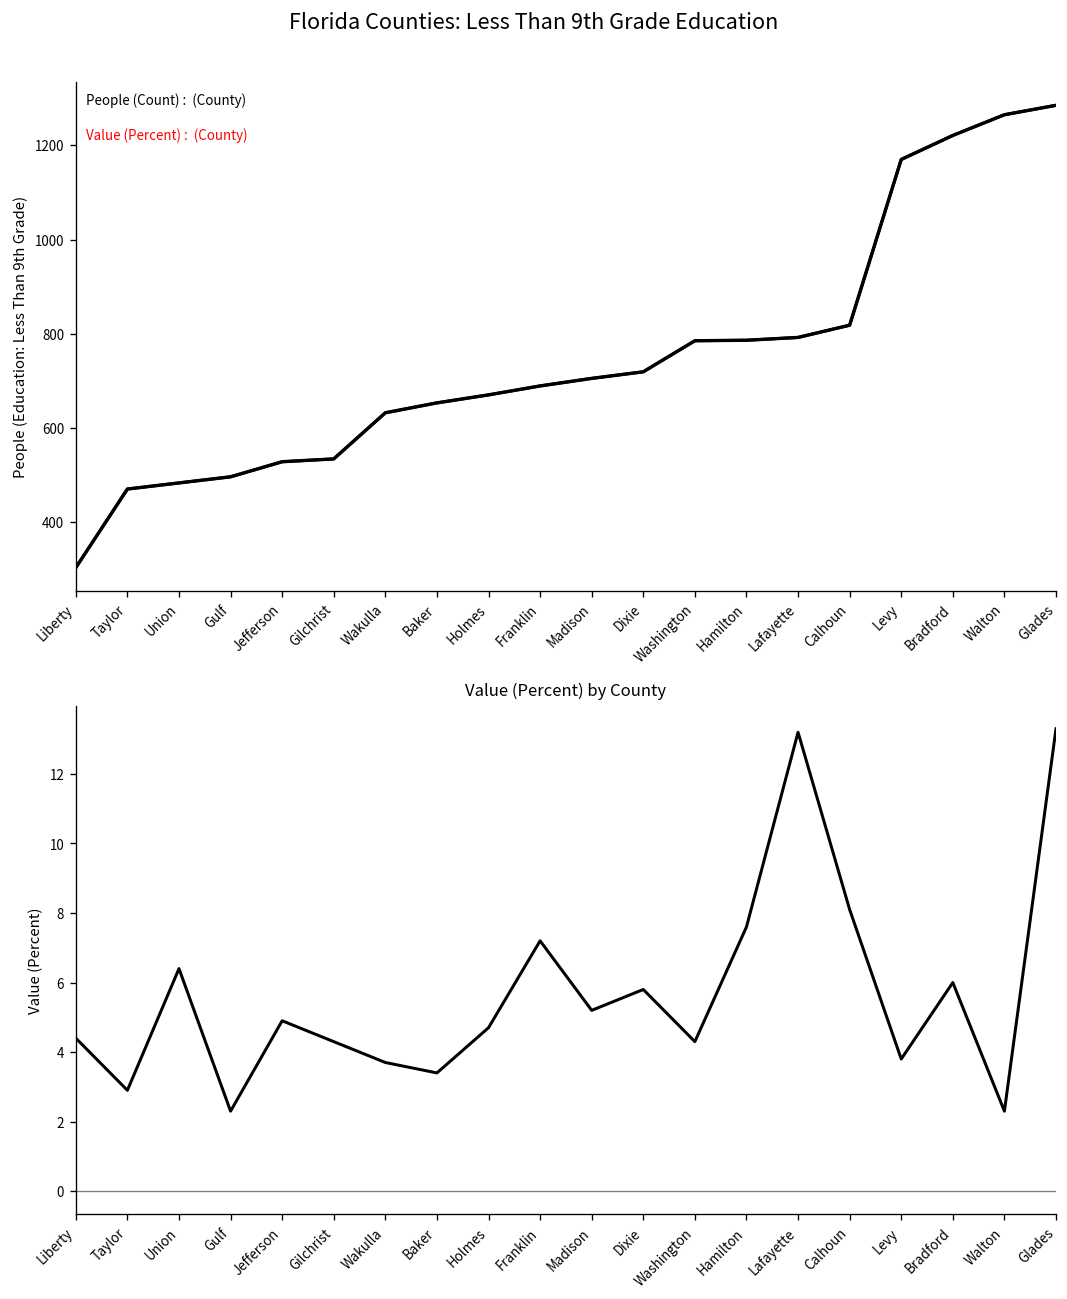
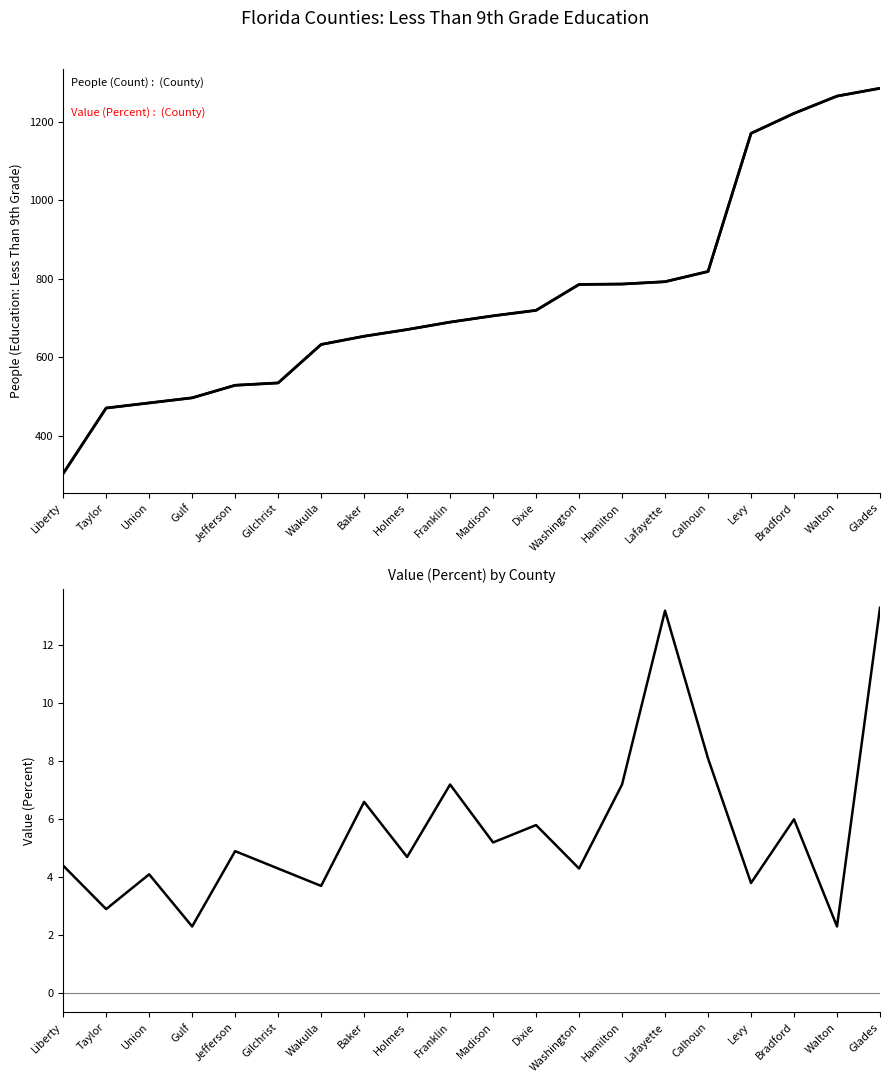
Value (Percent) by County, Union: 6.4 -> 4.1
Value (Percent) by County, Baker: 3.4 -> 6.6
Value (Percent) by County, Hamilton: 7.6 -> 7.2
